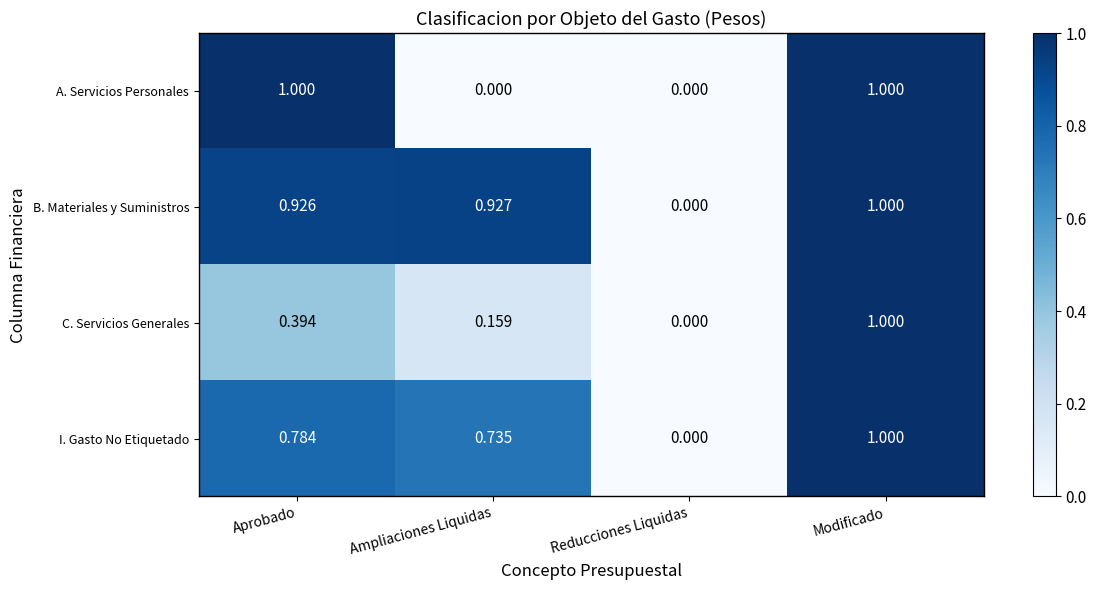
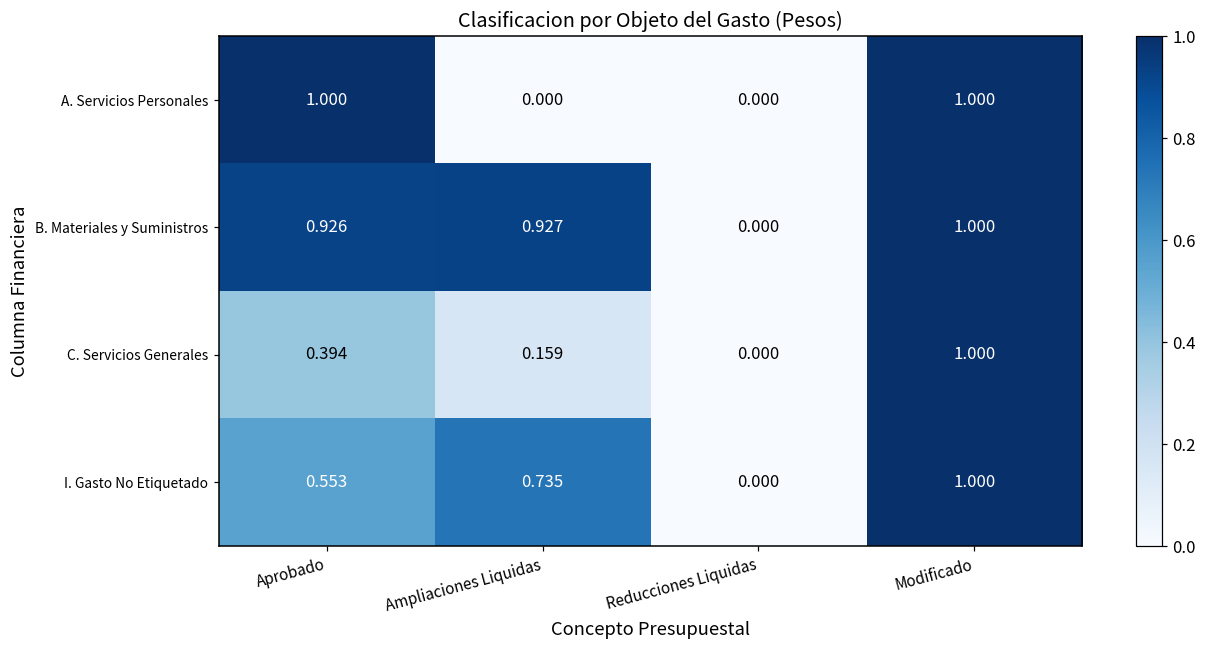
I. Gasto No Etiquetado, Aprobado: 0.784 -> 0.553
